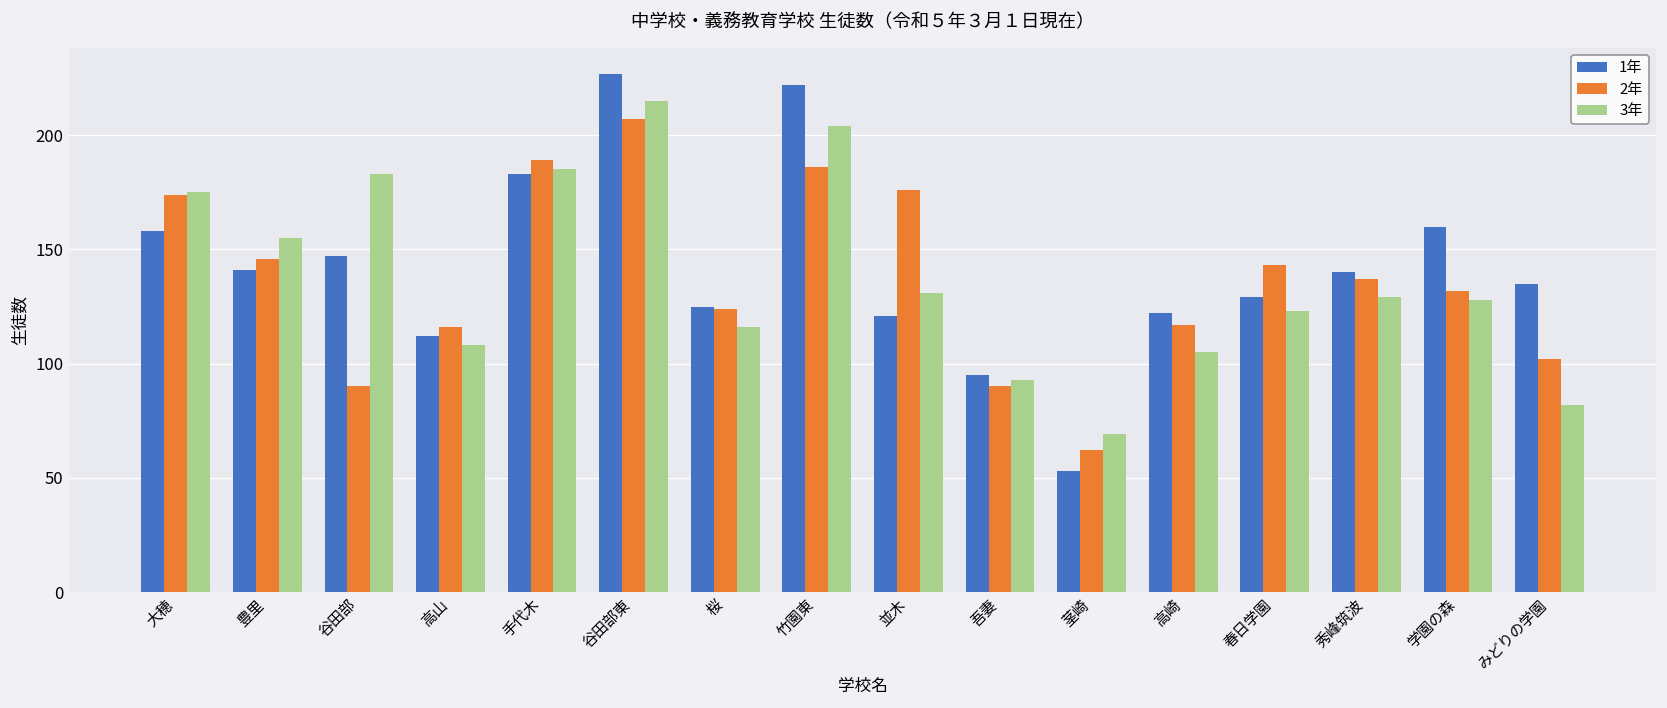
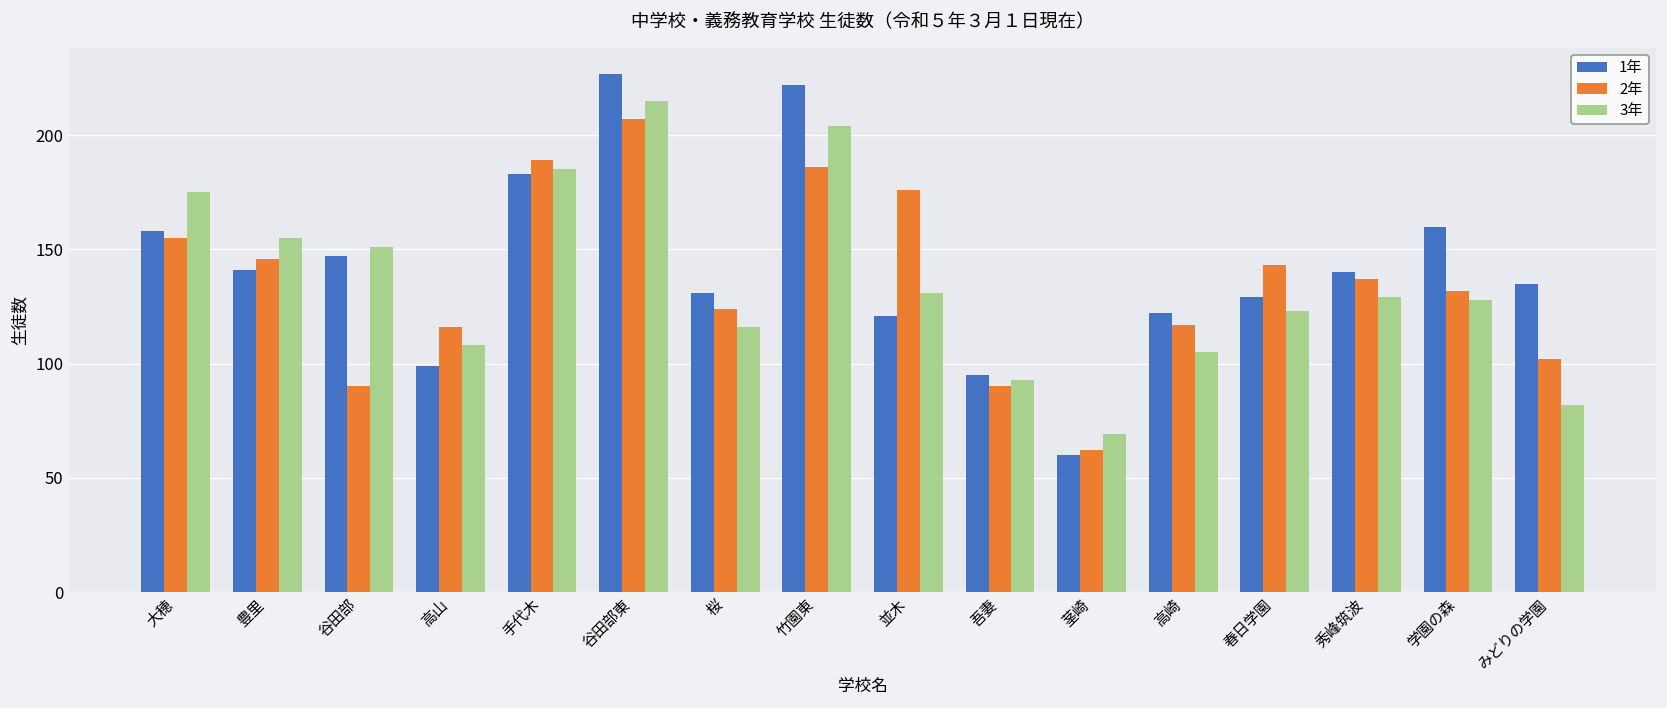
2年, 大穂: 174 -> 155
3年, 谷田部: 183 -> 151
1年, 高山: 112 -> 99
1年, 桜: 125 -> 131
1年, 茎崎: 53 -> 60
